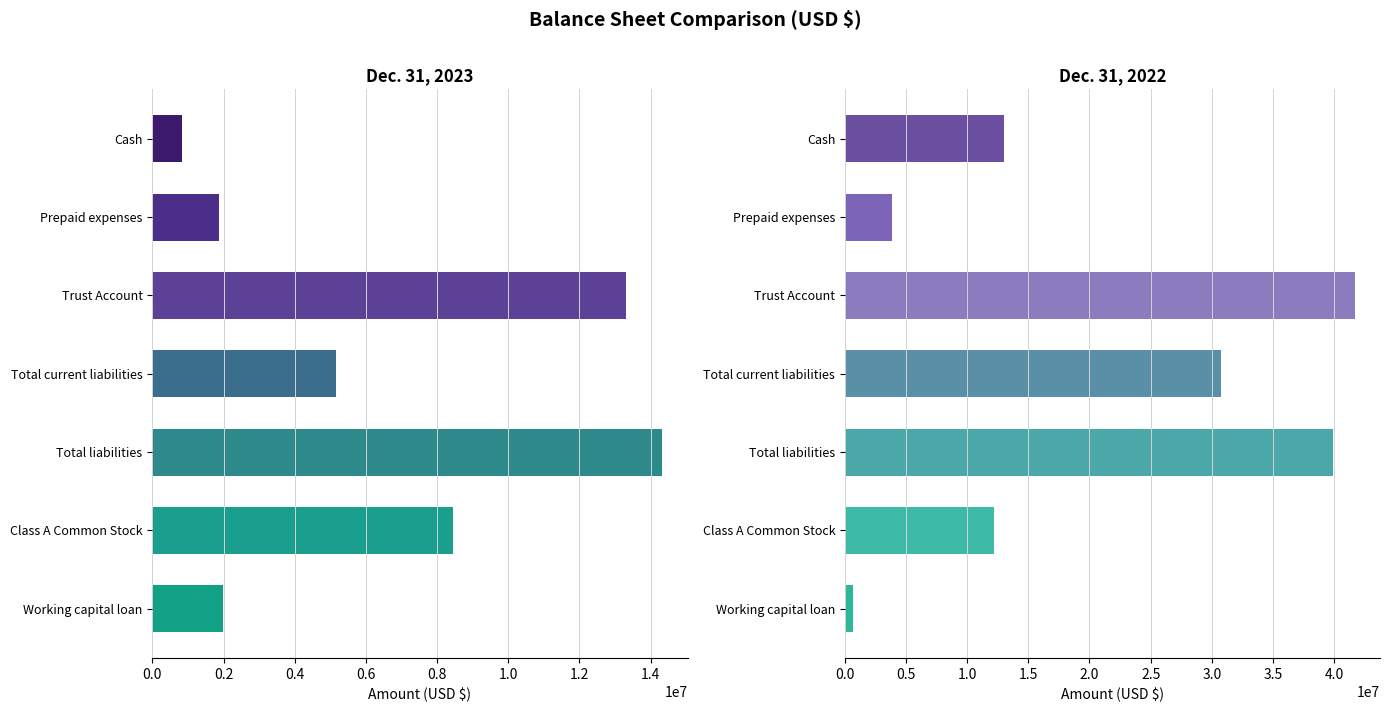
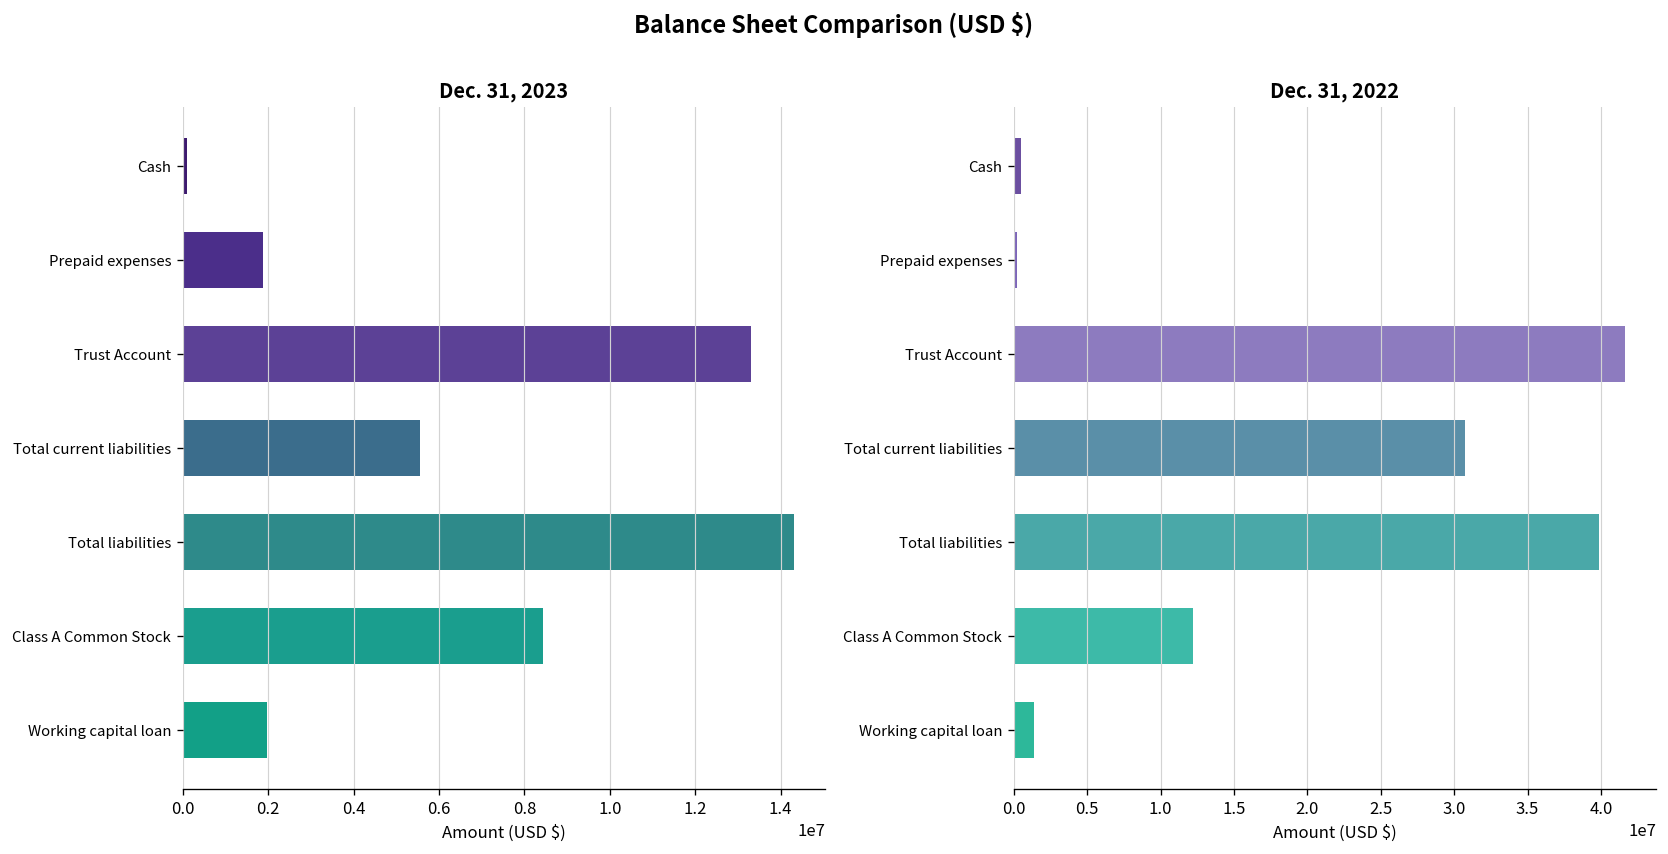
Dec. 31, 2023, Cash: 800000 -> 100000
Dec. 31, 2023, Total current liabilities: 5200000 -> 5600000
Dec. 31, 2022, Cash: 13000000 -> 500000
Dec. 31, 2022, Prepaid expenses: 3900000 -> 200000
Dec. 31, 2022, Working capital loan: 700000 -> 1400000
